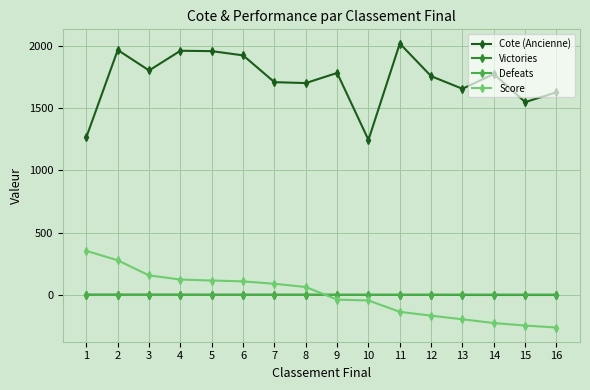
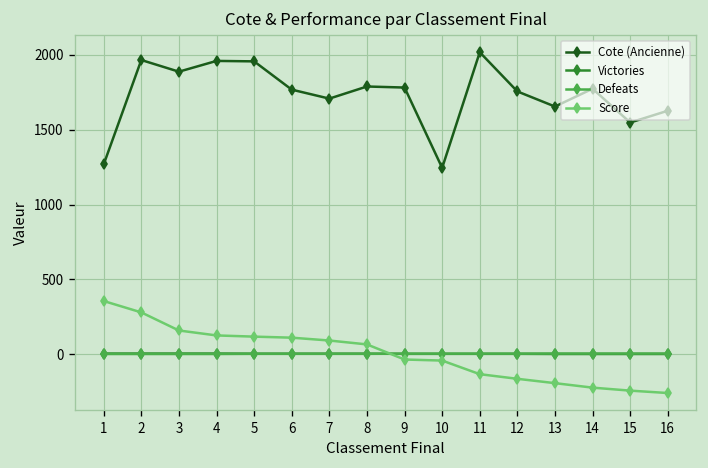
Cote (Ancienne), 3: 1800 -> 1890
Cote (Ancienne), 6: 1920 -> 1770
Cote (Ancienne), 8: 1700 -> 1790
